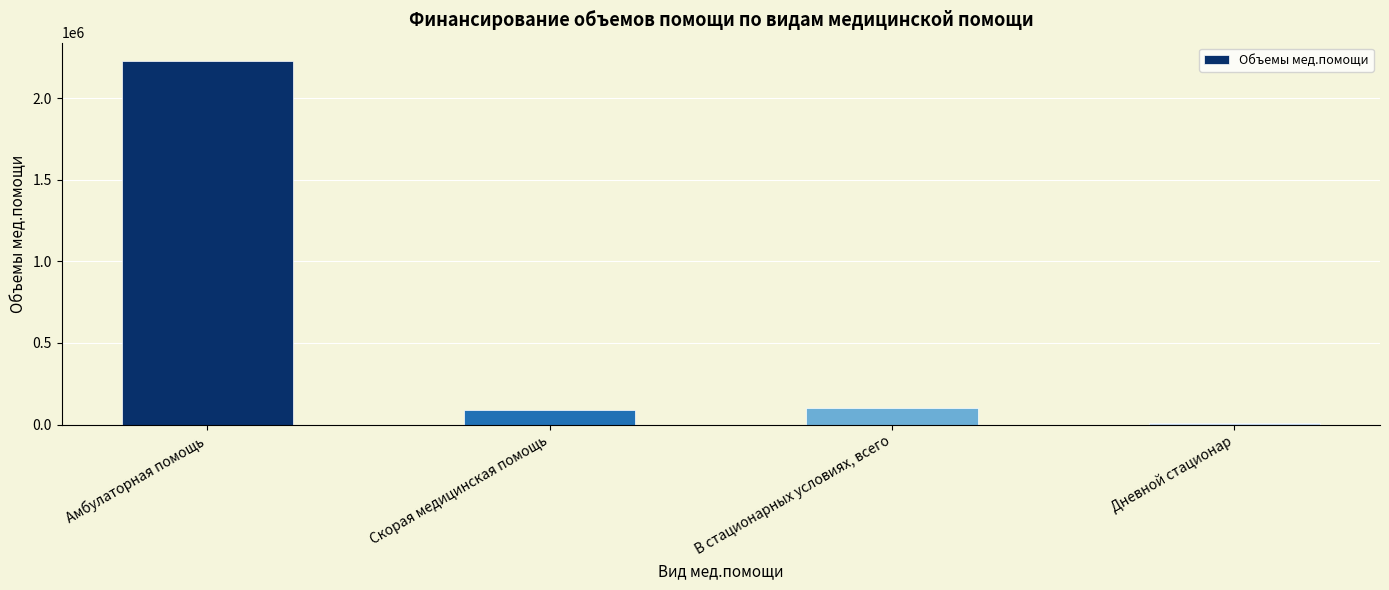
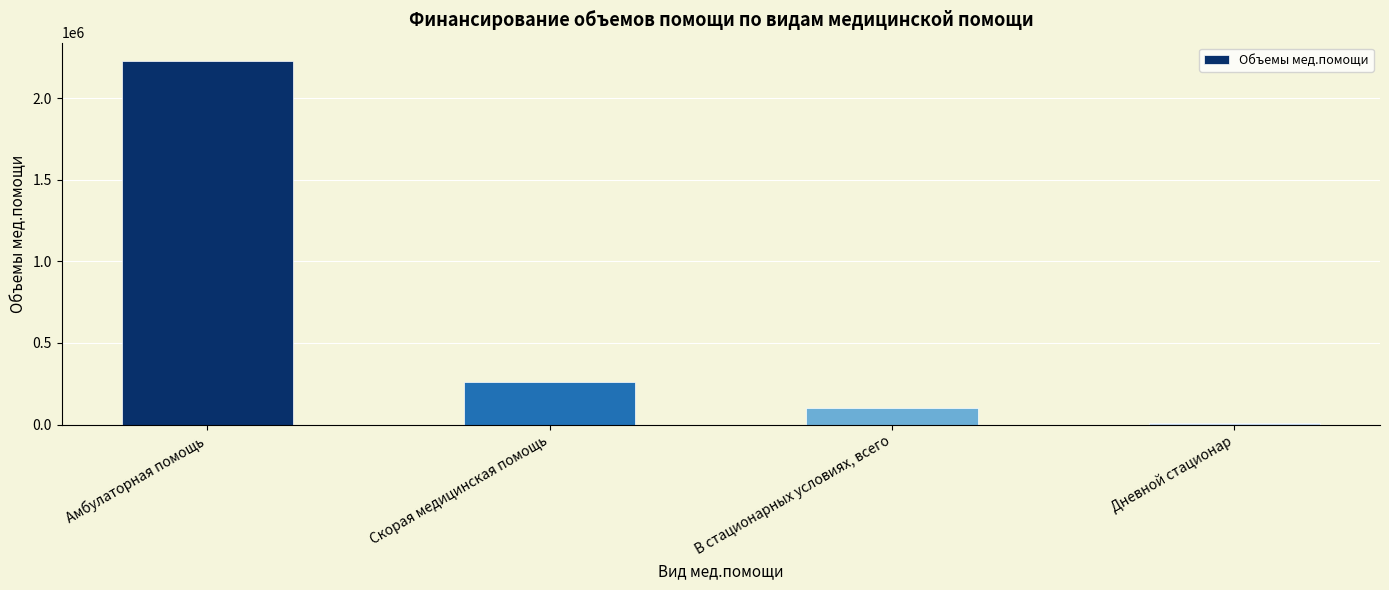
Скорая медицинская помощь: 90000 -> 260000
